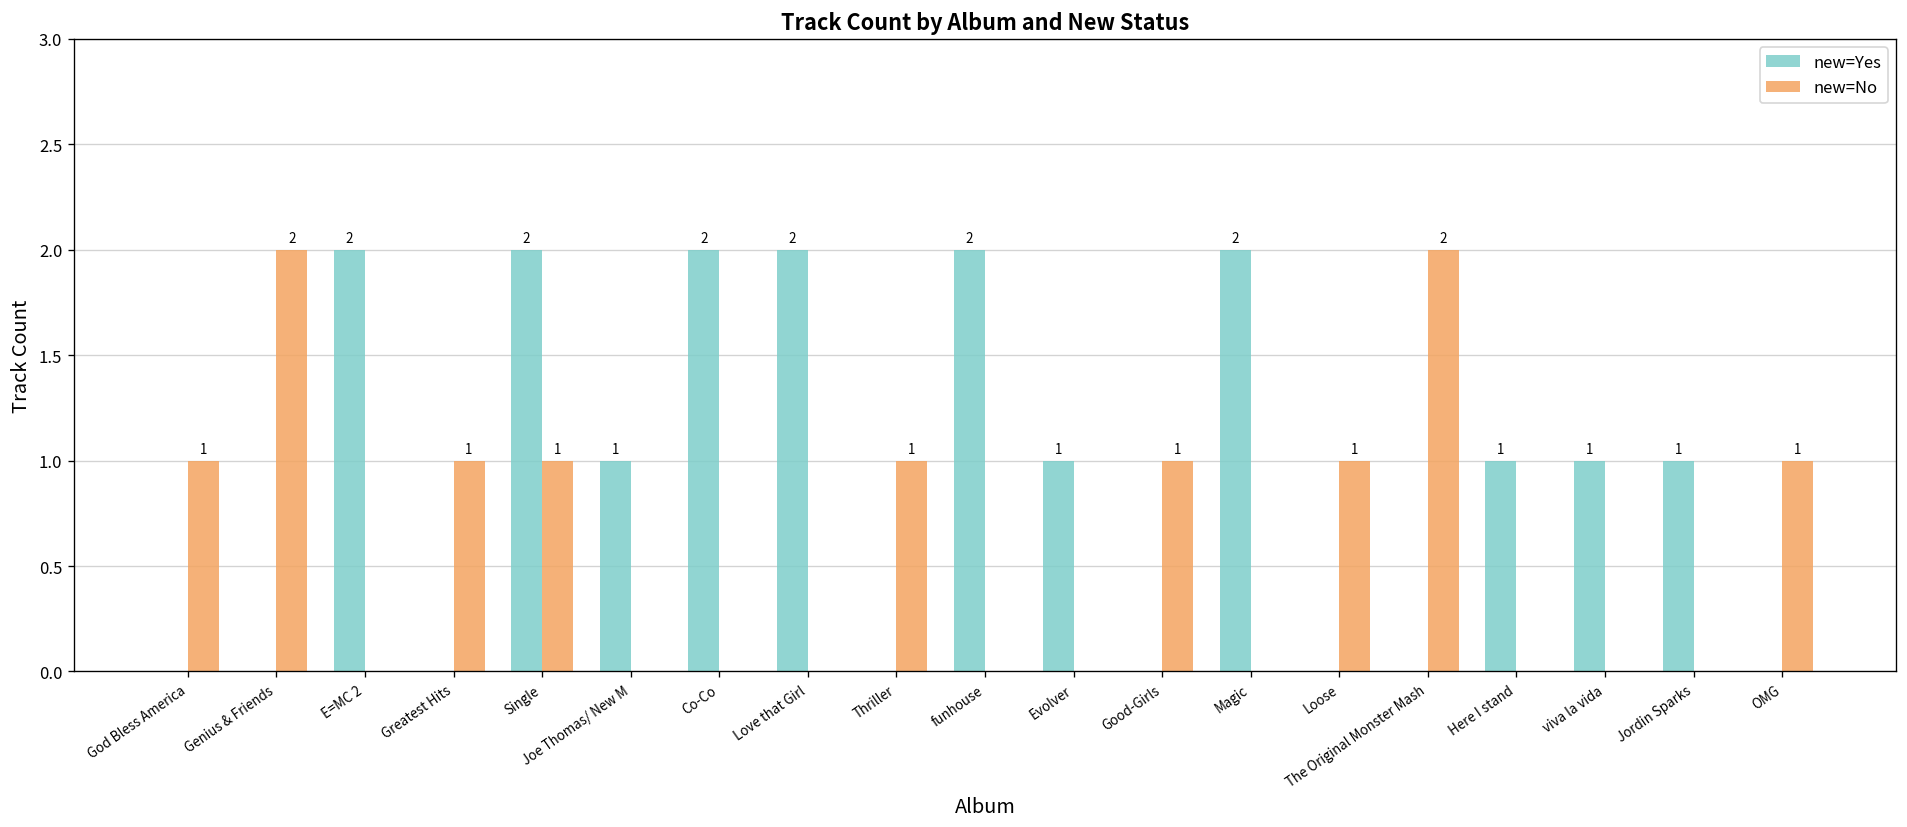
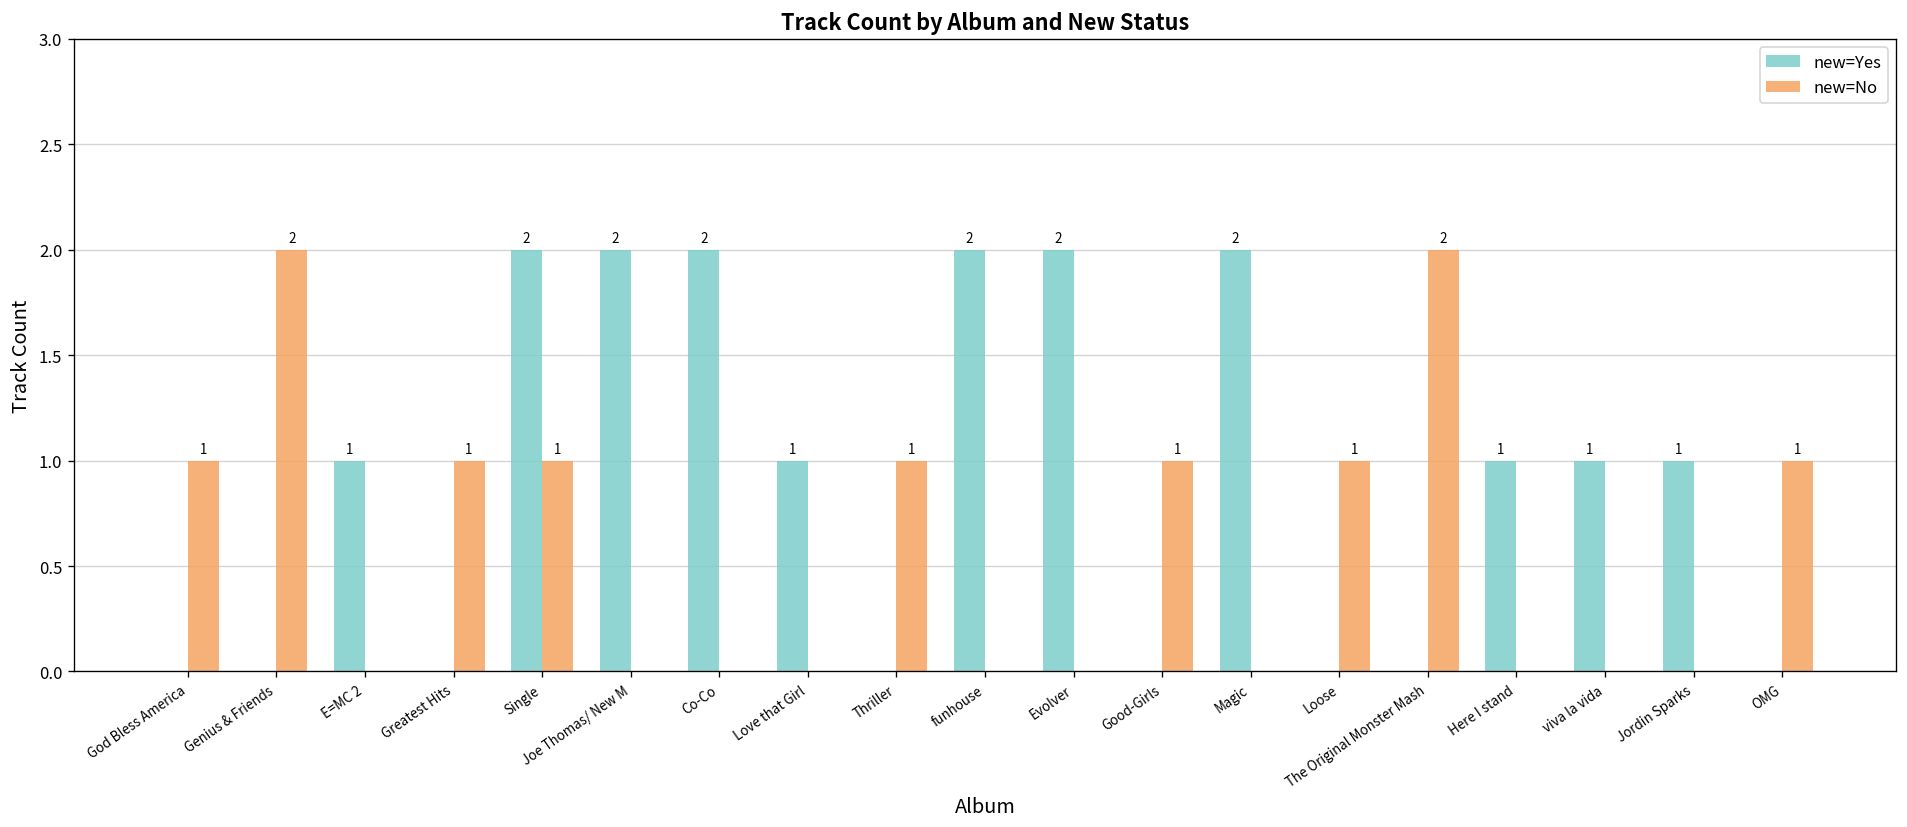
new=Yes, E=MC 2: 2 -> 1
new=Yes, Joe Thomas/ New M: 1 -> 2
new=Yes, Love that Girl: 2 -> 1
new=Yes, Evolver: 1 -> 2
